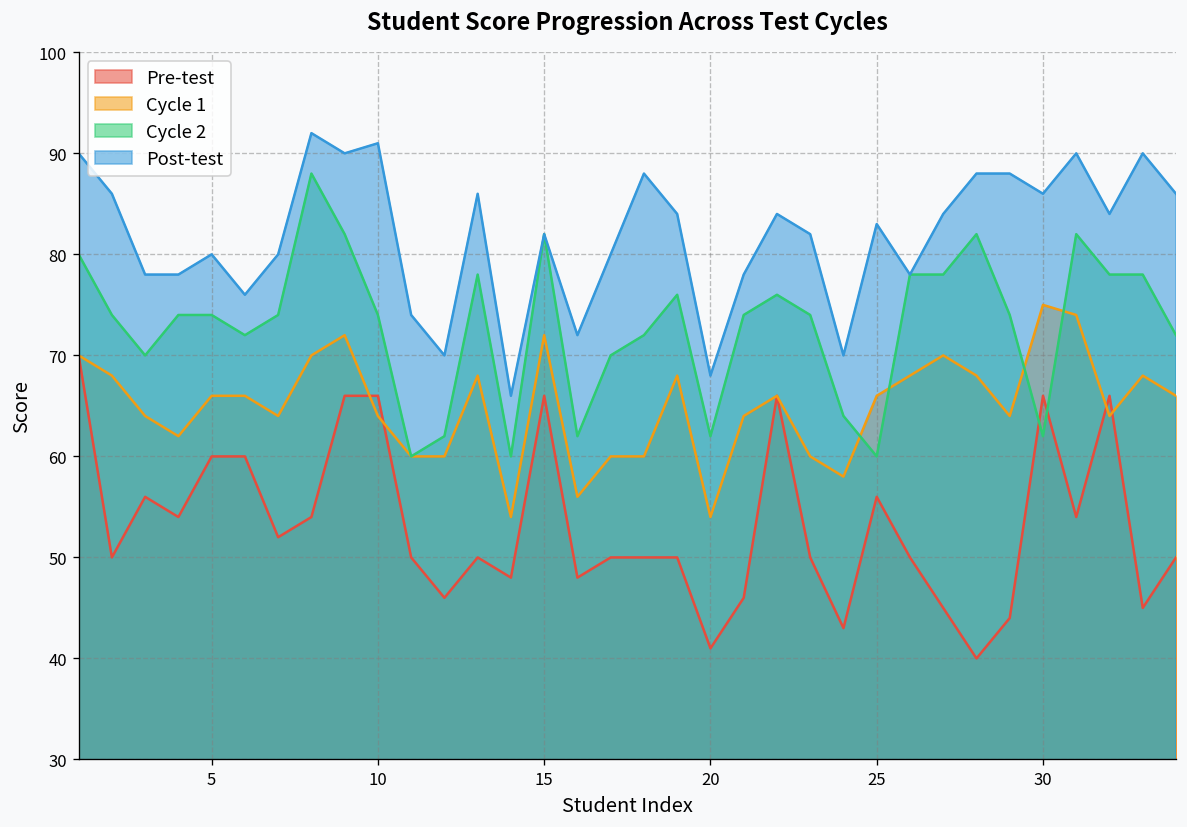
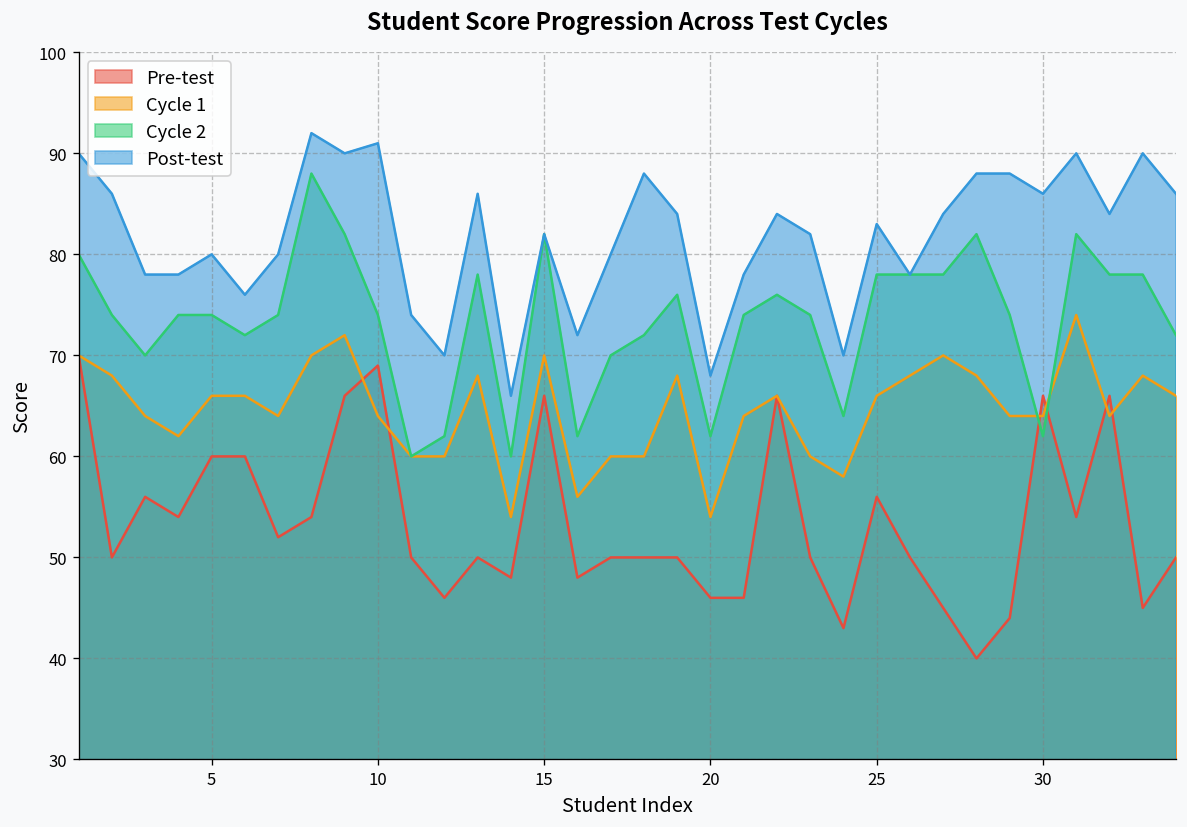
Pre-test, 10: 66 -> 69
Cycle 1, 15: 72 -> 70
Pre-test, 20: 41 -> 46
Cycle 2, 25: 60 -> 78
Cycle 1, 30: 75 -> 64
